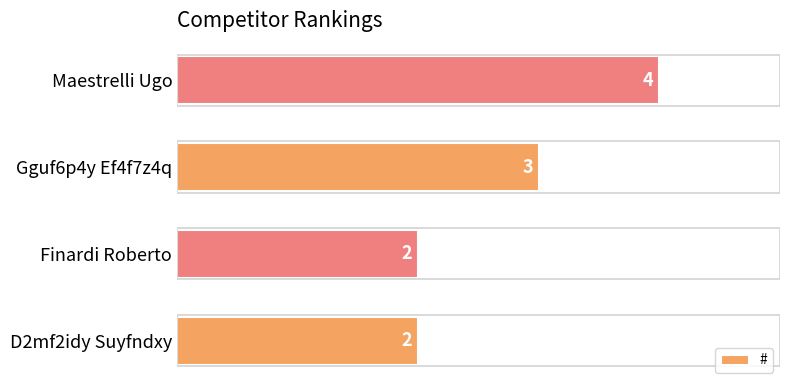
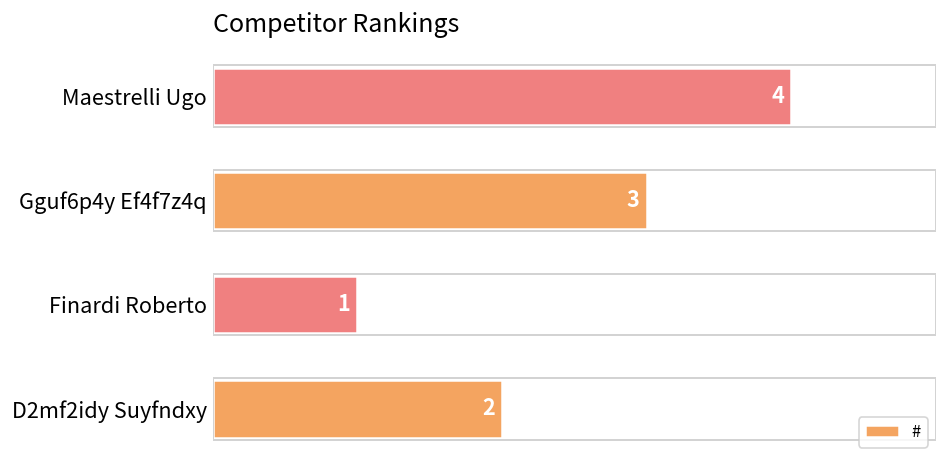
Finardi Roberto: 2 -> 1
